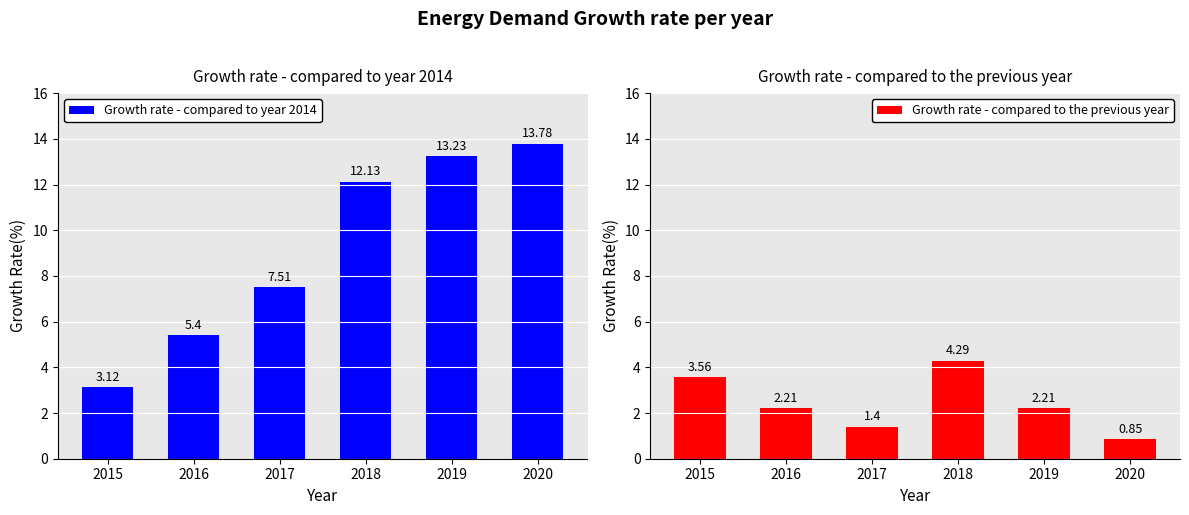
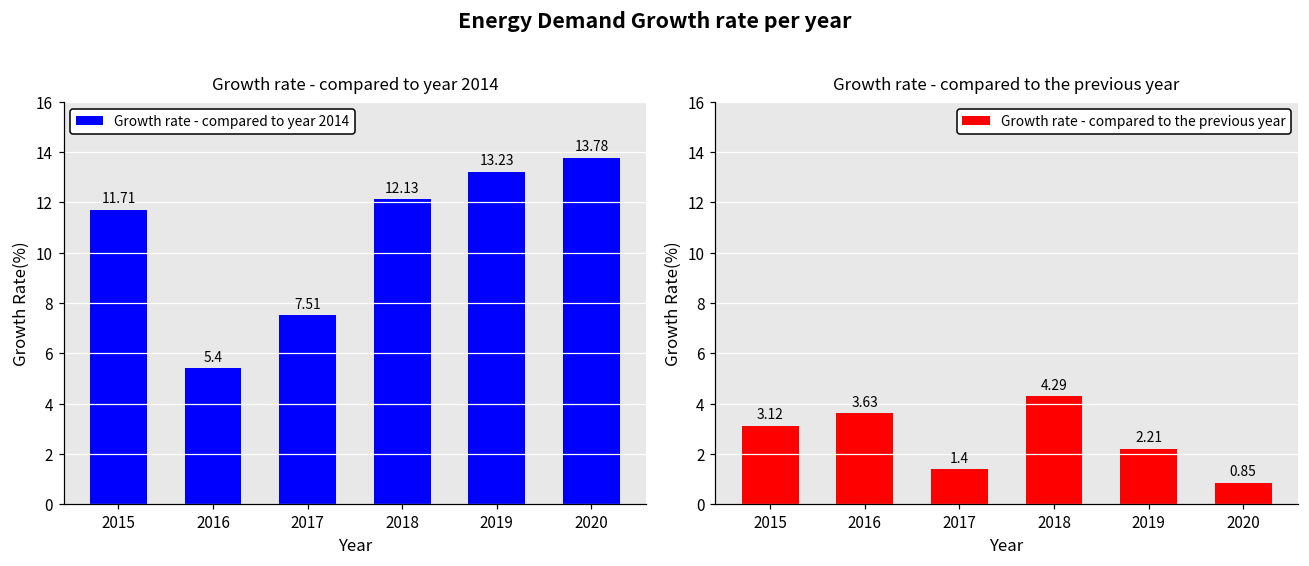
Growth rate - compared to year 2014, 2015: 3.12 -> 11.71
Growth rate - compared to the previous year, 2015: 3.56 -> 3.12
Growth rate - compared to the previous year, 2016: 2.21 -> 3.63
